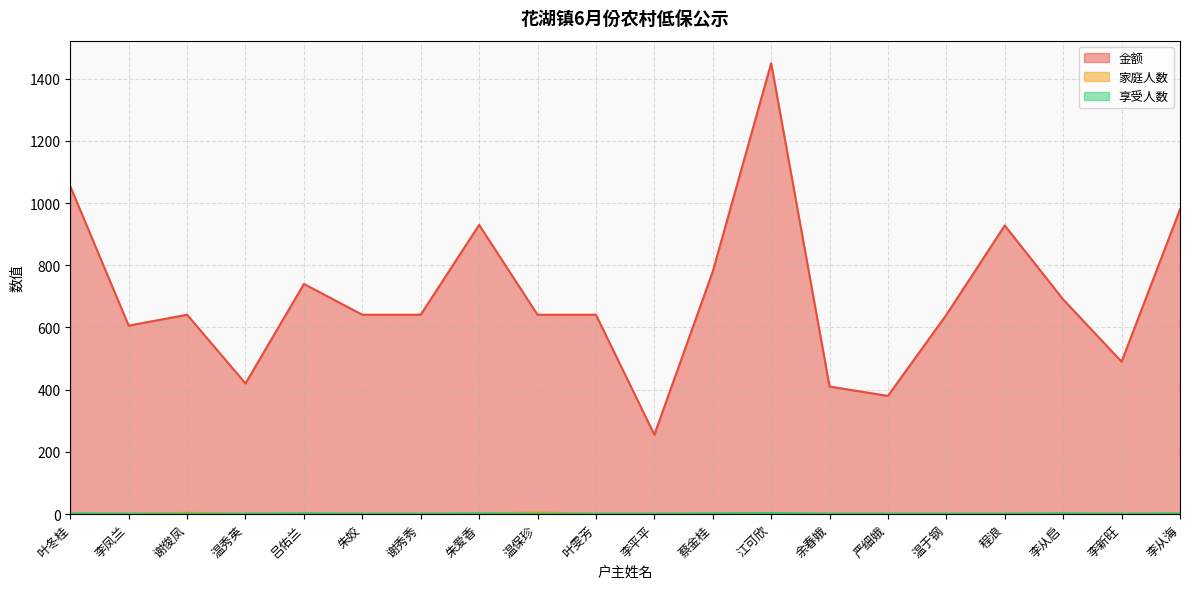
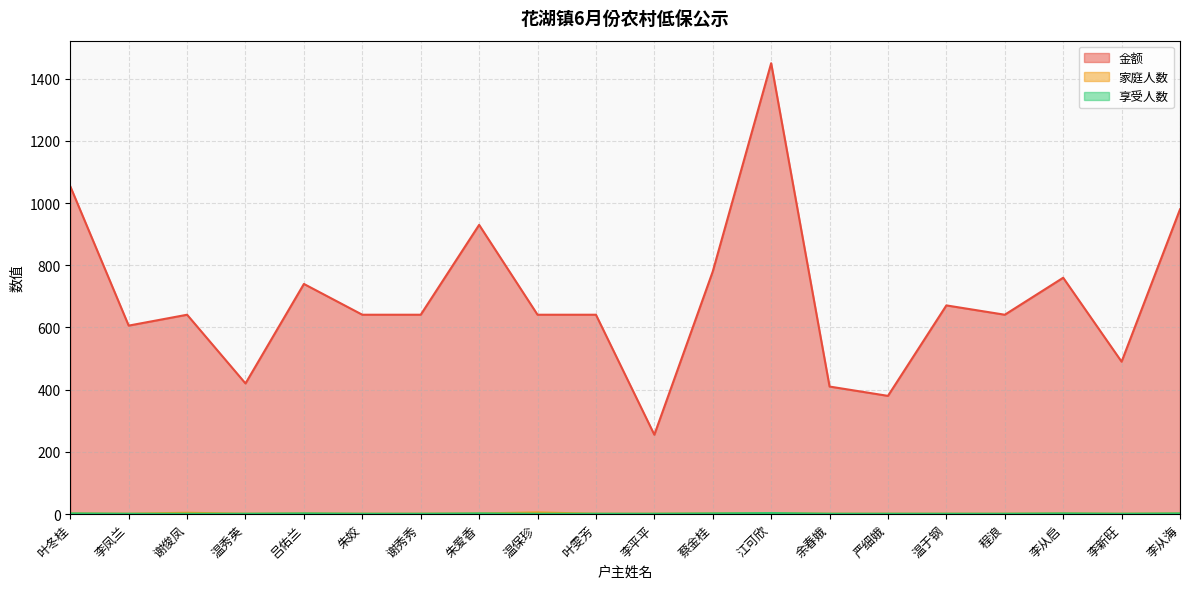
金额, 温于钢: 640 -> 670
金额, 程浪: 930 -> 640
金额, 李从启: 690 -> 760
